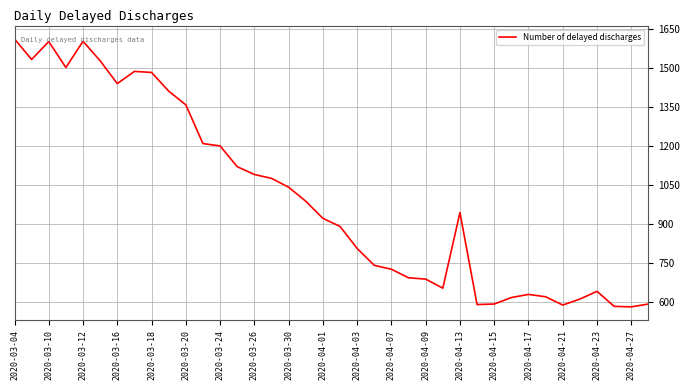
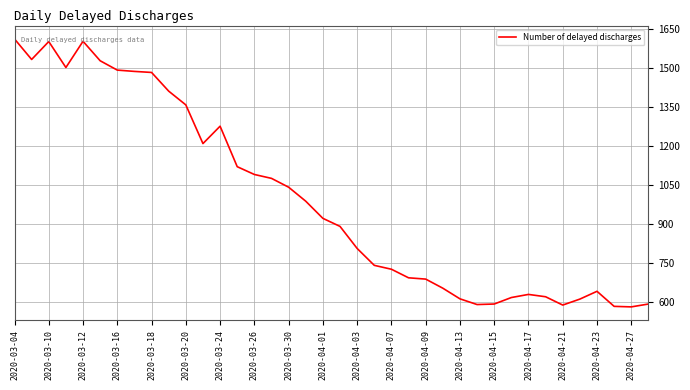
2020-03-16: 1440 -> 1490
2020-03-24: 1200 -> 1280
2020-04-13: 940 -> 610
